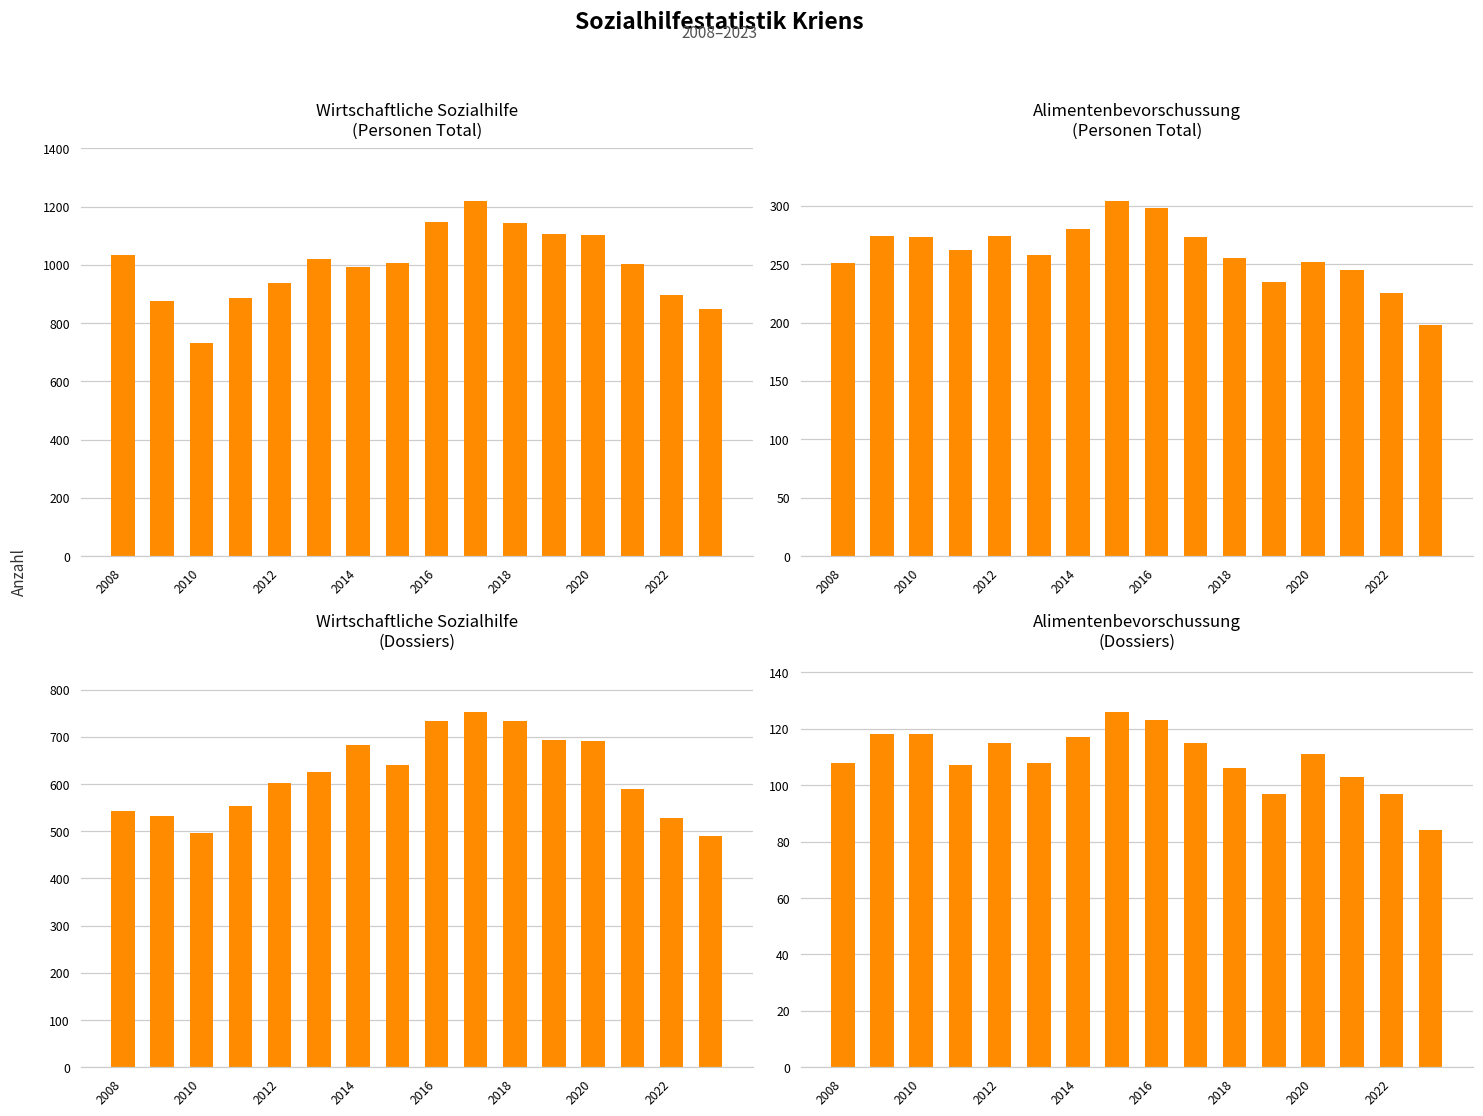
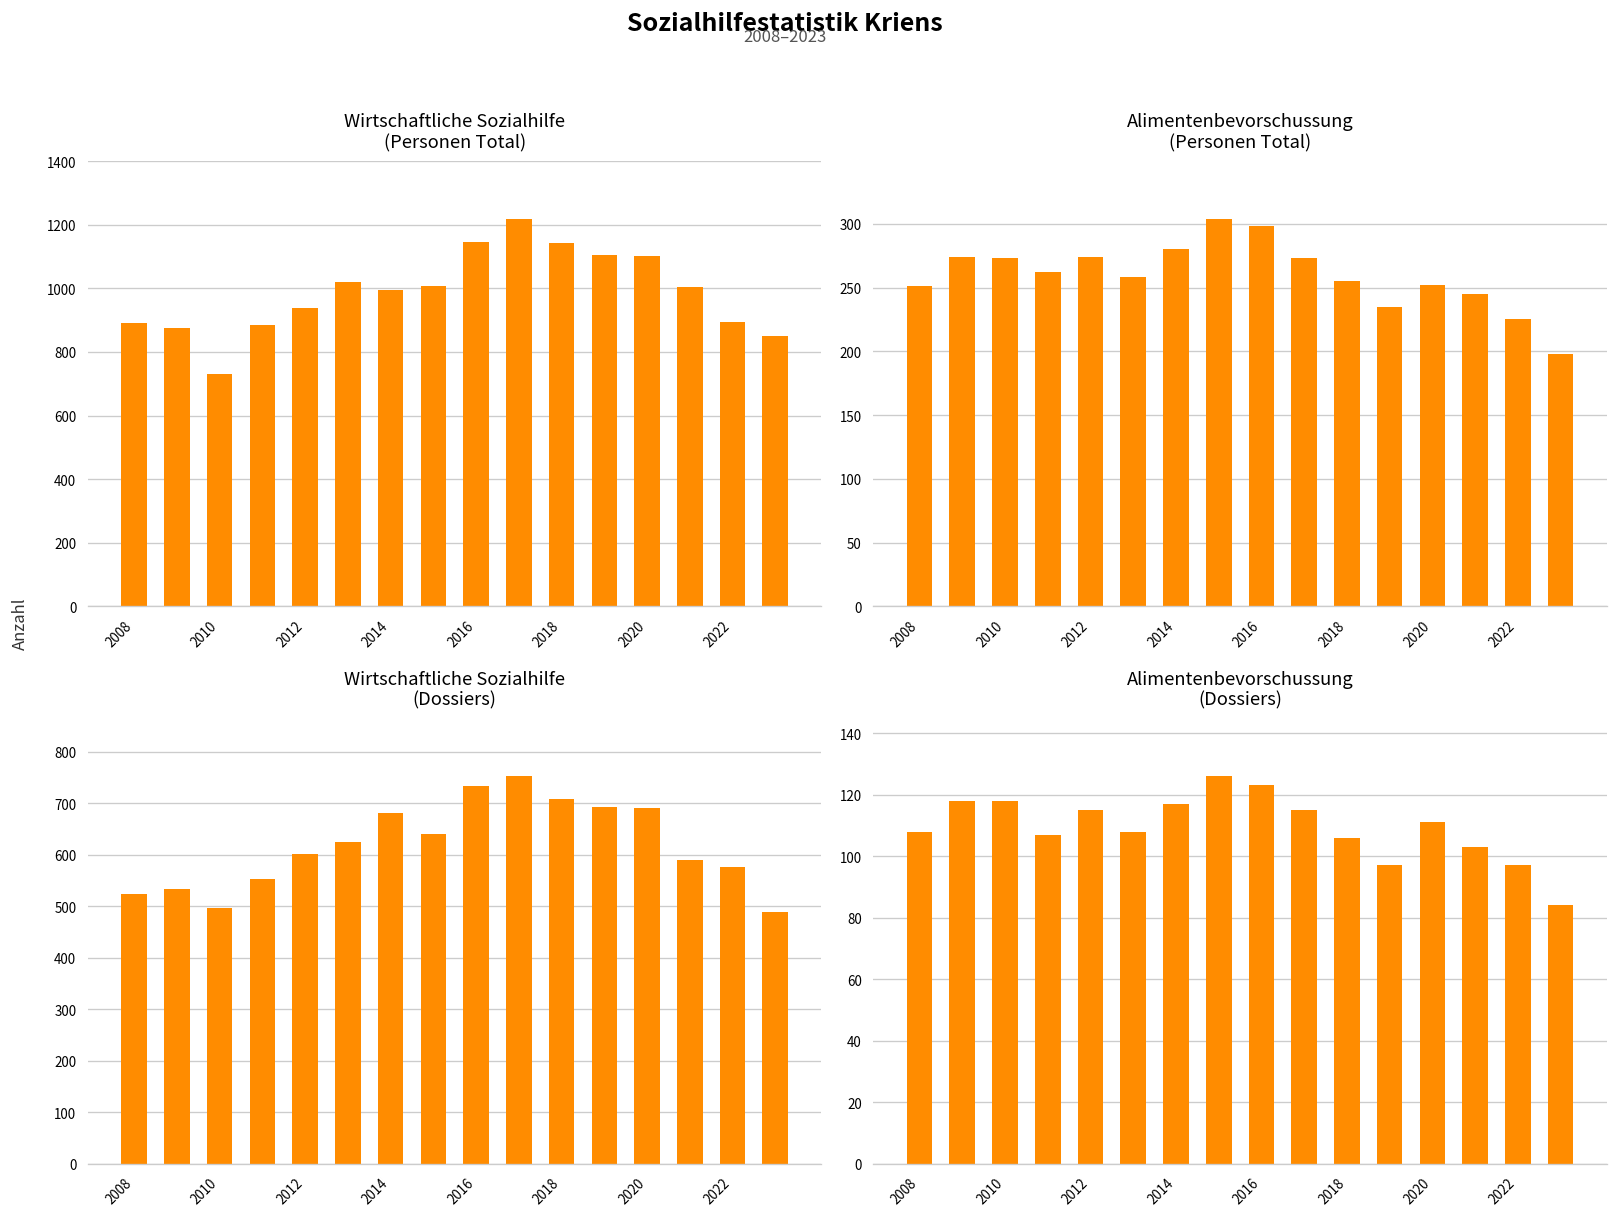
Wirtschaftliche Sozialhilfe (Personen Total), 2008: 1030 -> 890
Wirtschaftliche Sozialhilfe (Dossiers), 2008: 540 -> 520
Wirtschaftliche Sozialhilfe (Dossiers), 2018: 730 -> 710
Wirtschaftliche Sozialhilfe (Dossiers), 2022: 530 -> 580
